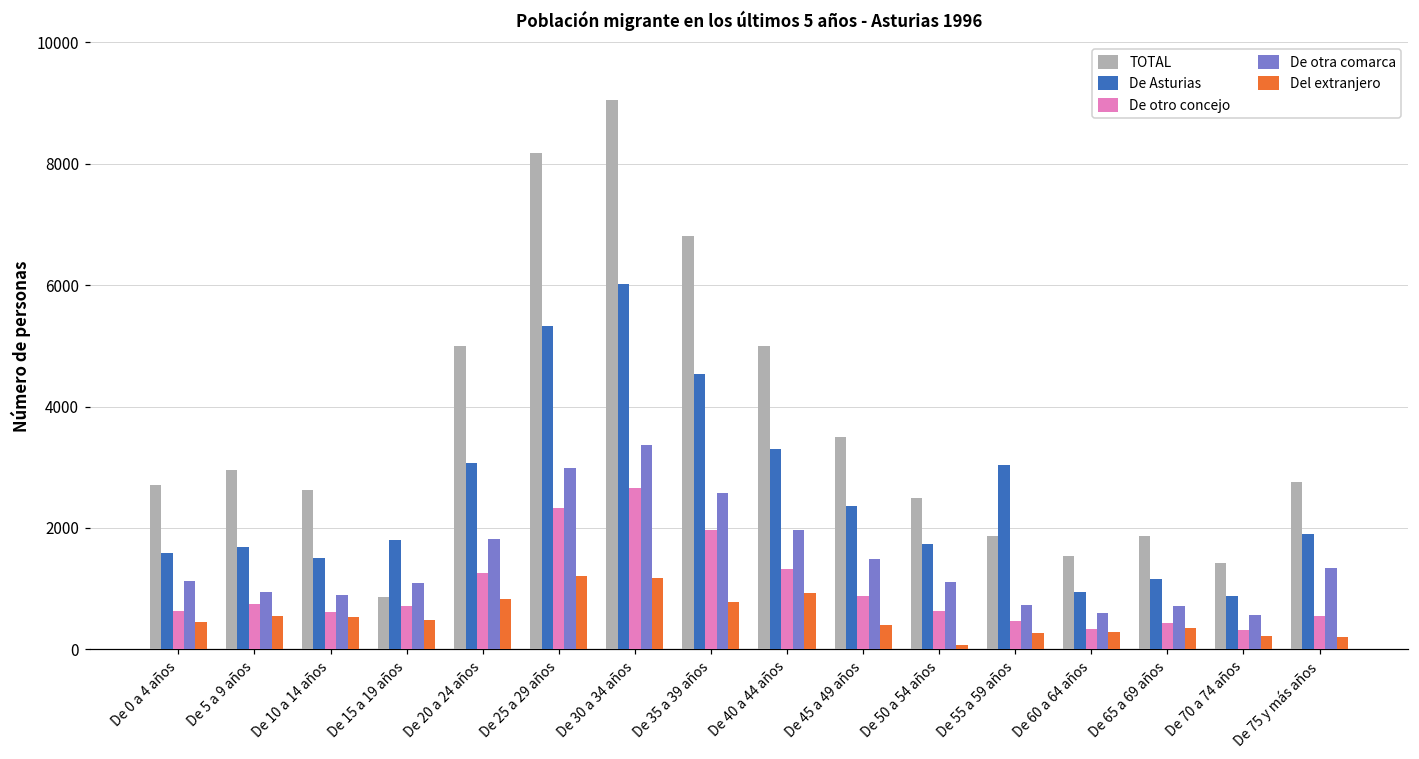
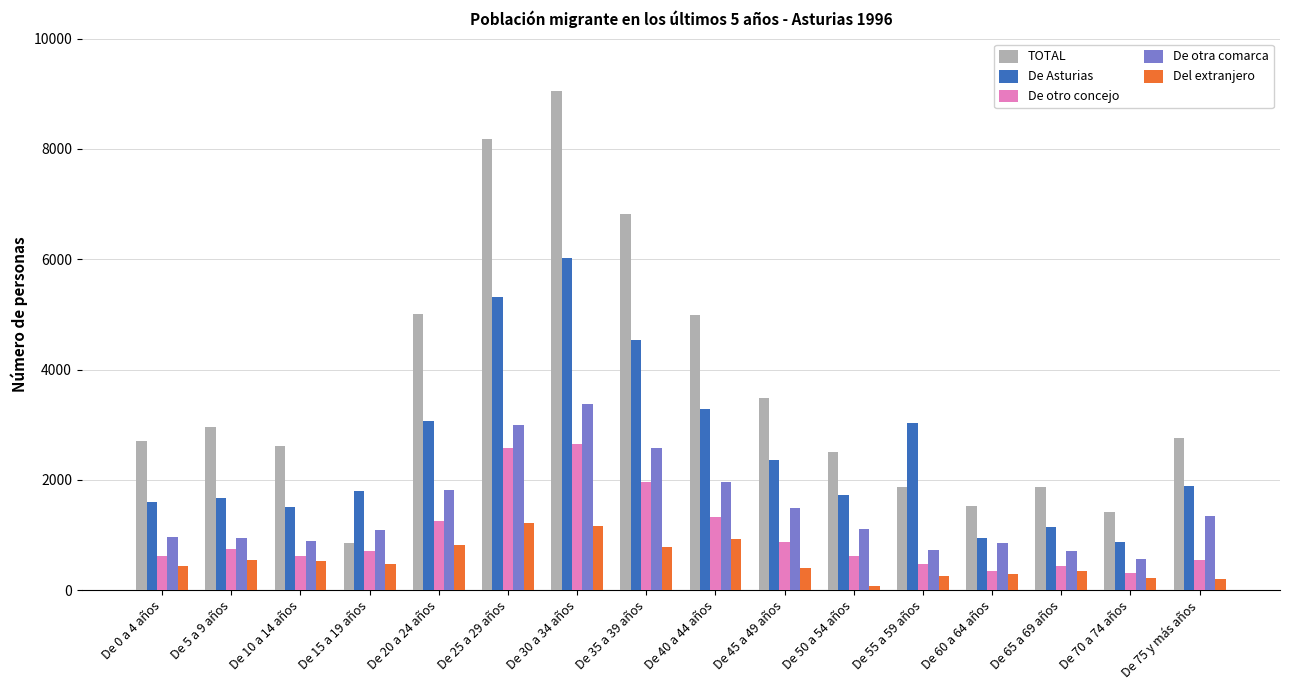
De otra comarca, De 0 a 4 años: 1100 -> 1000
De otro concejo, De 25 a 29 años: 2300 -> 2600
De otra comarca, De 60 a 64 años: 600 -> 900
